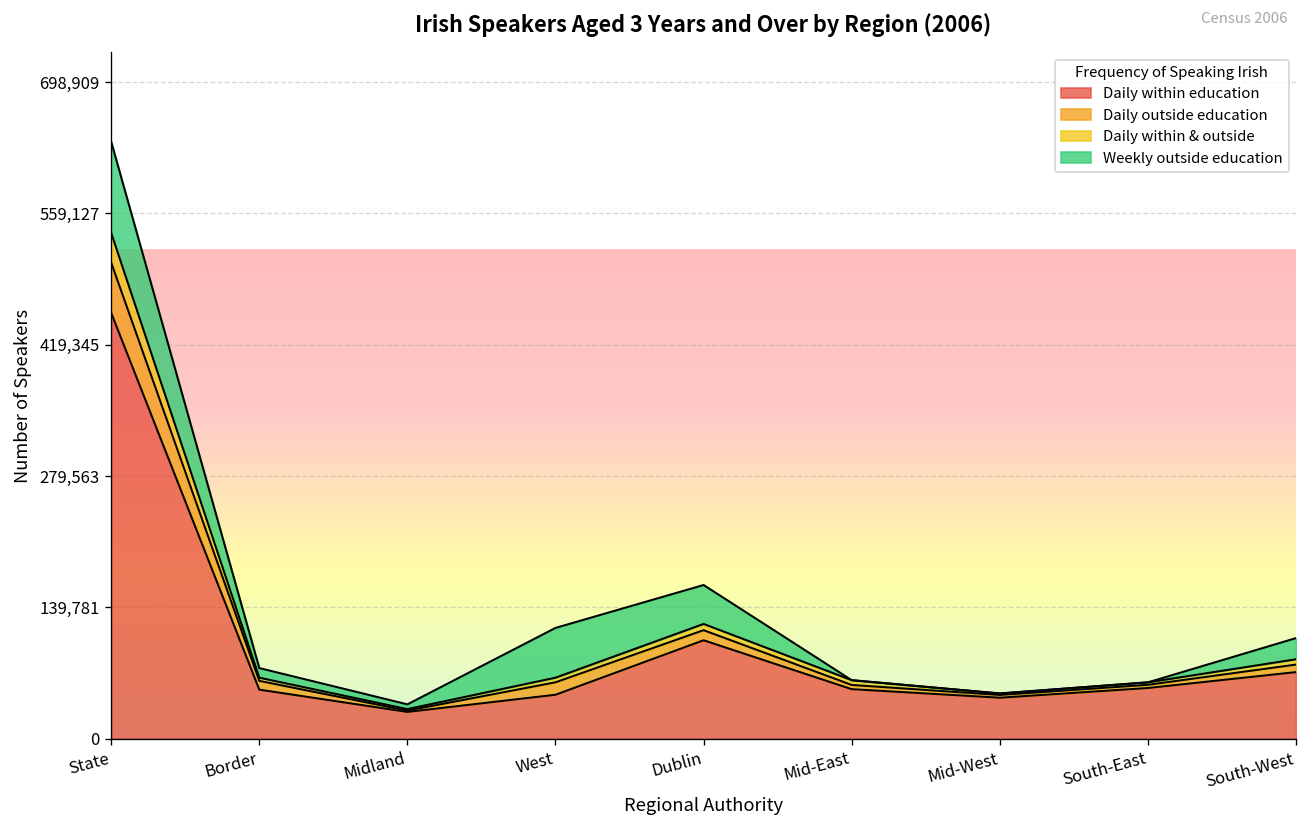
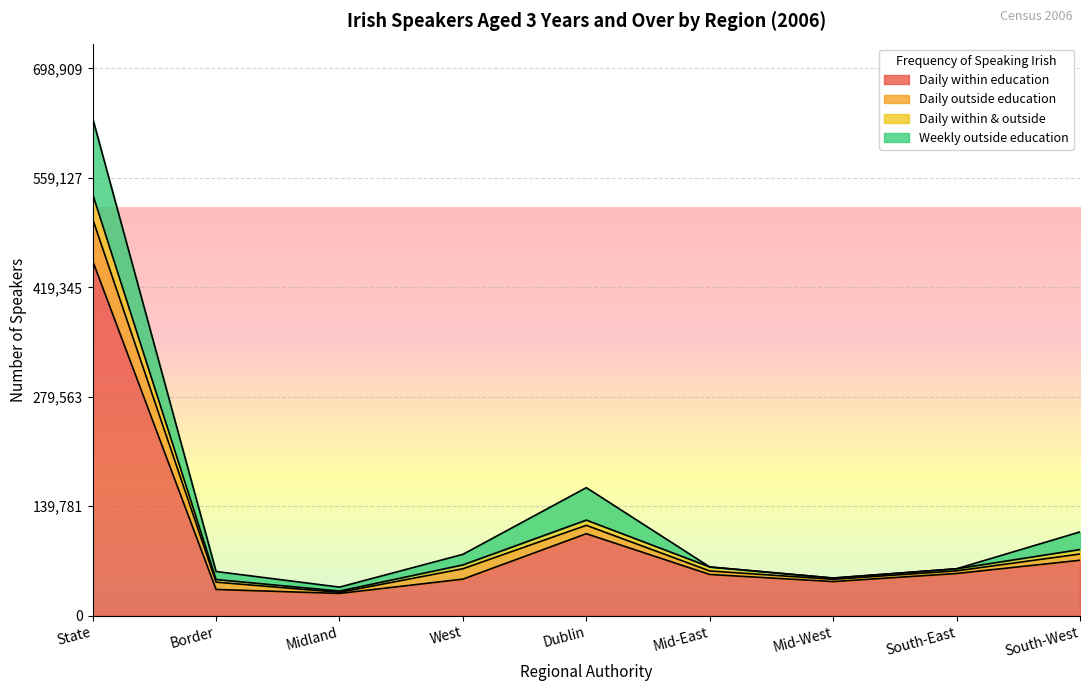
Daily within education, Border: 50,000 -> 30,000
Weekly outside education, West: 50,000 -> 10,000
